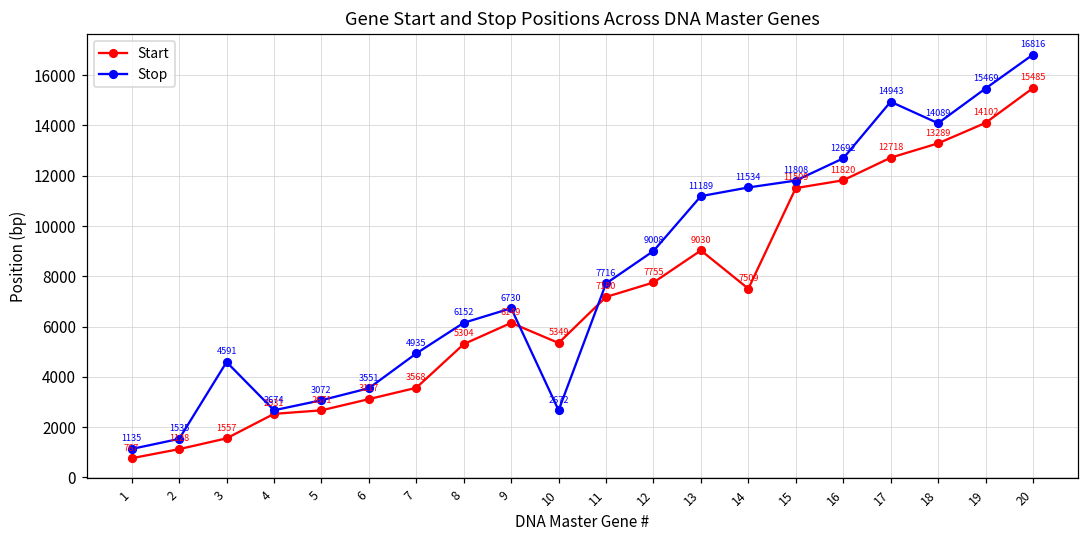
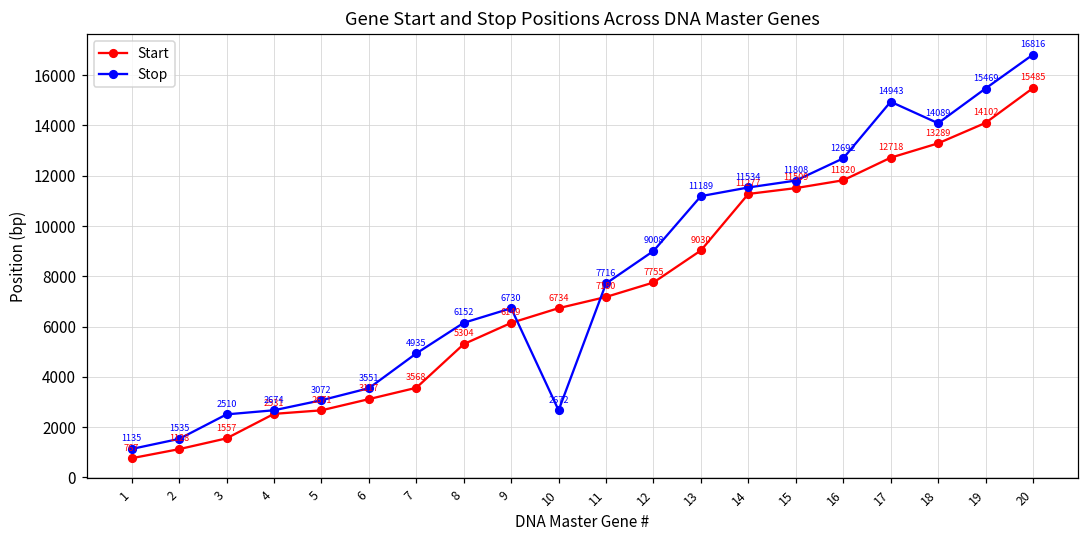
Stop, 3: 4591 -> 2510
Start, 10: 5349 -> 6734
Start, 14: 7509 -> 11277
